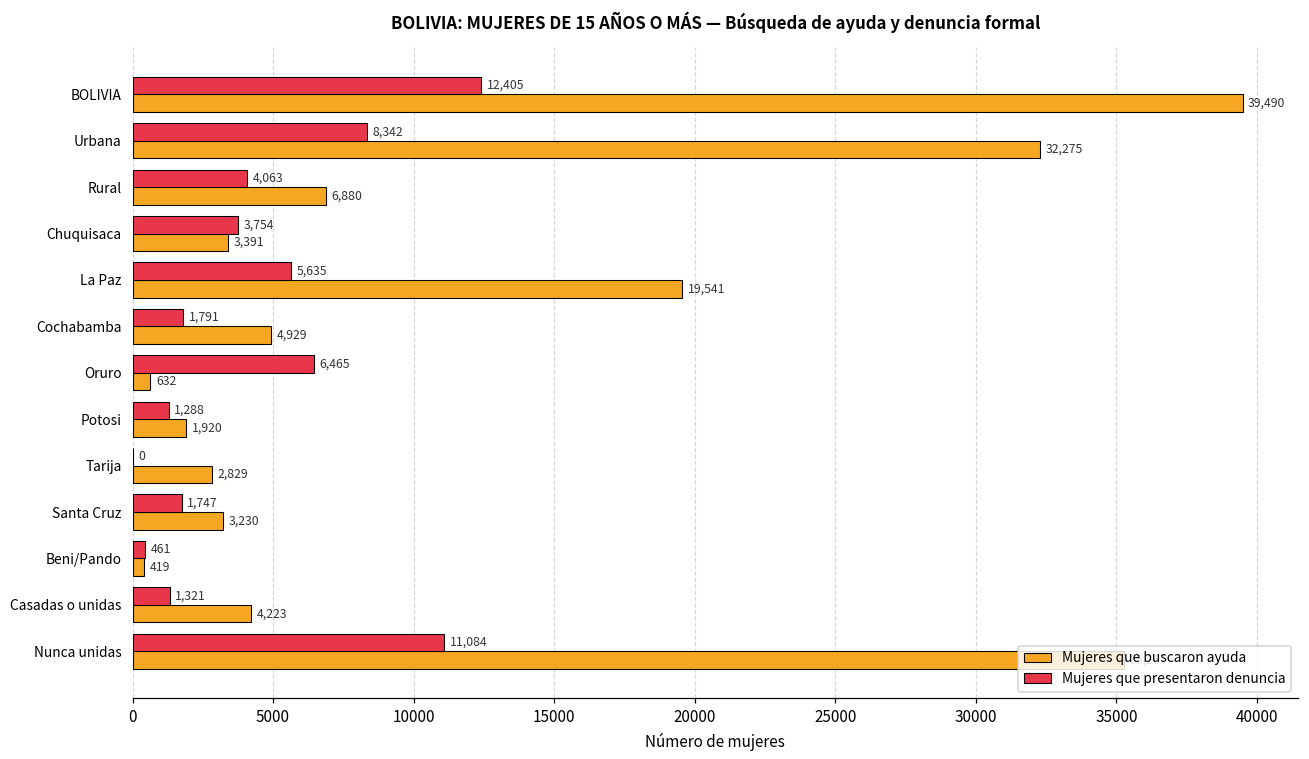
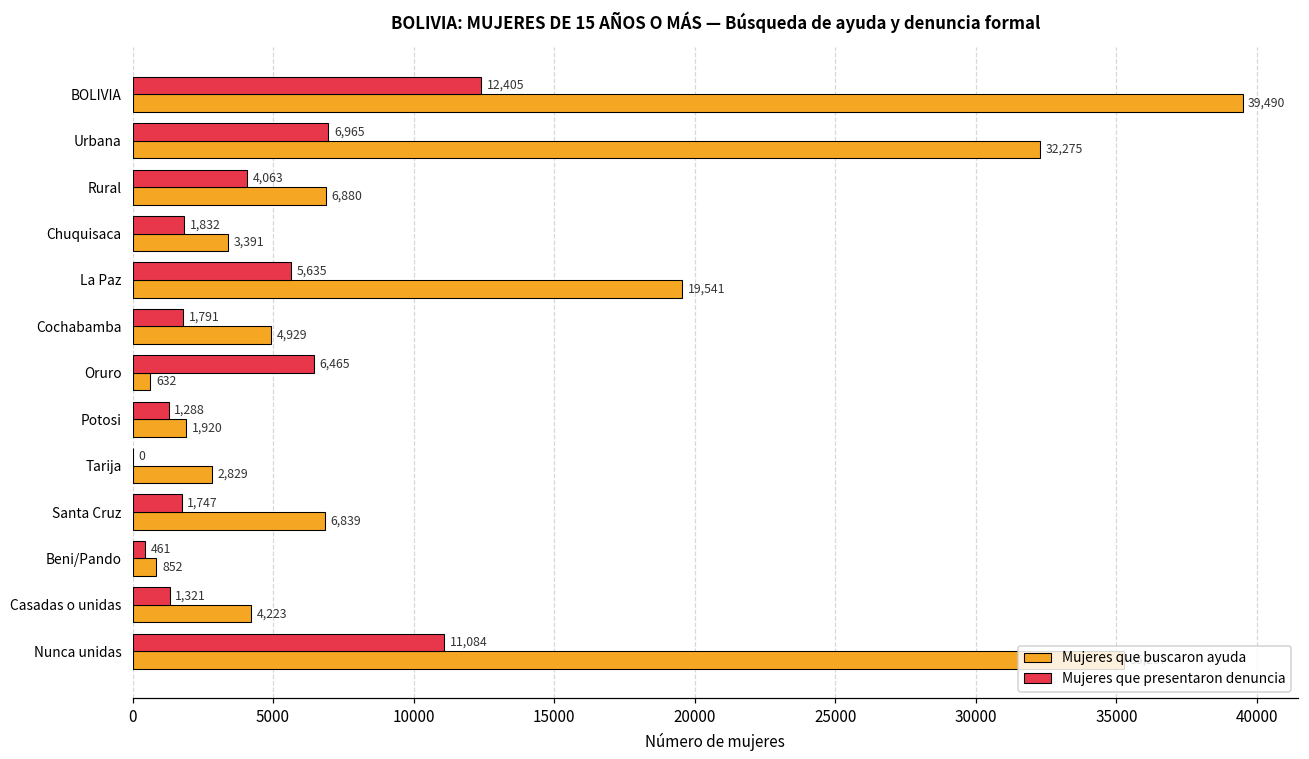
Mujeres que presentaron denuncia, Urbana: 8,342 -> 6,965
Mujeres que presentaron denuncia, Chuquisaca: 3,754 -> 1,832
Mujeres que buscaron ayuda, Santa Cruz: 3,230 -> 6,839
Mujeres que buscaron ayuda, Beni/Pando: 419 -> 852
